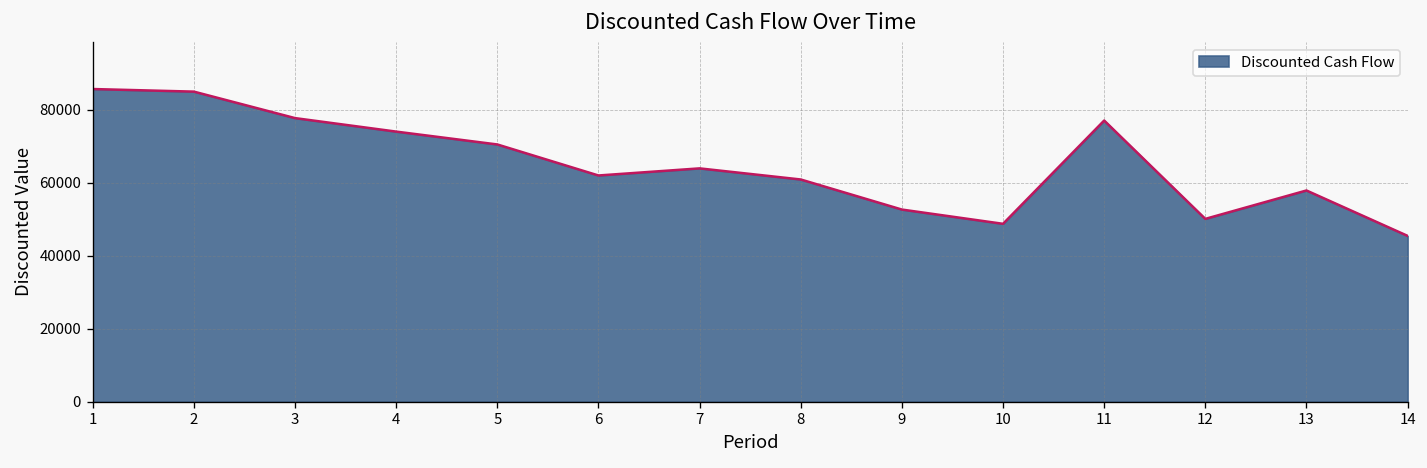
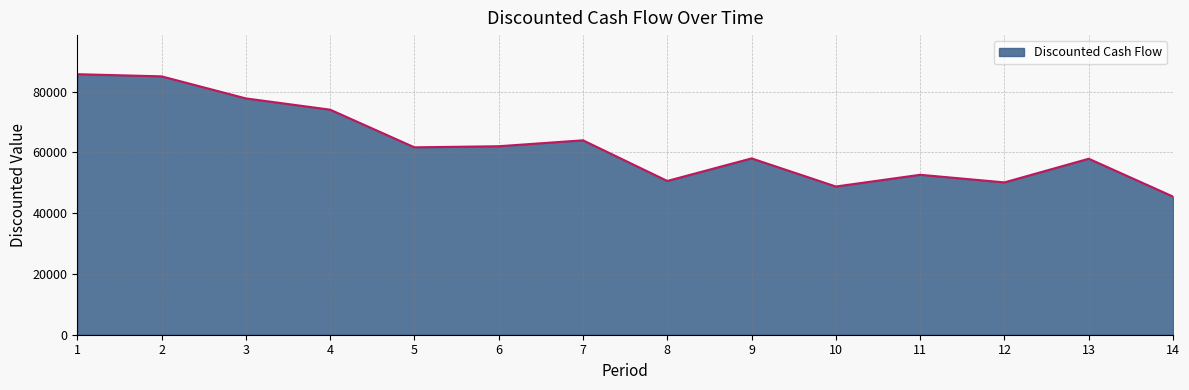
5: 71000 -> 62000
8: 61000 -> 51000
9: 53000 -> 58000
11: 77000 -> 53000
